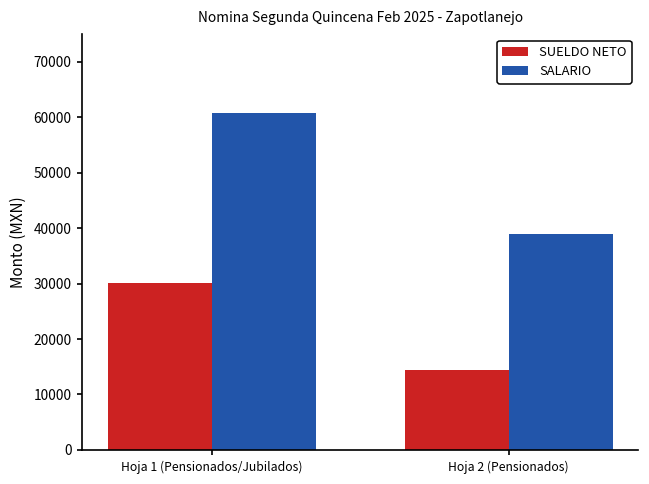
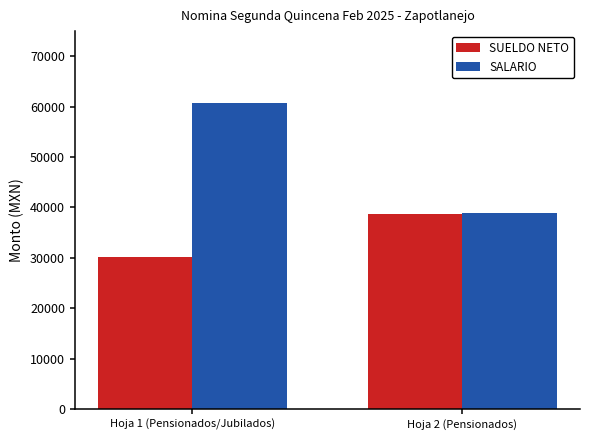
SUELDO NETO, Hoja 2 (Pensionados): 14000 -> 39000
